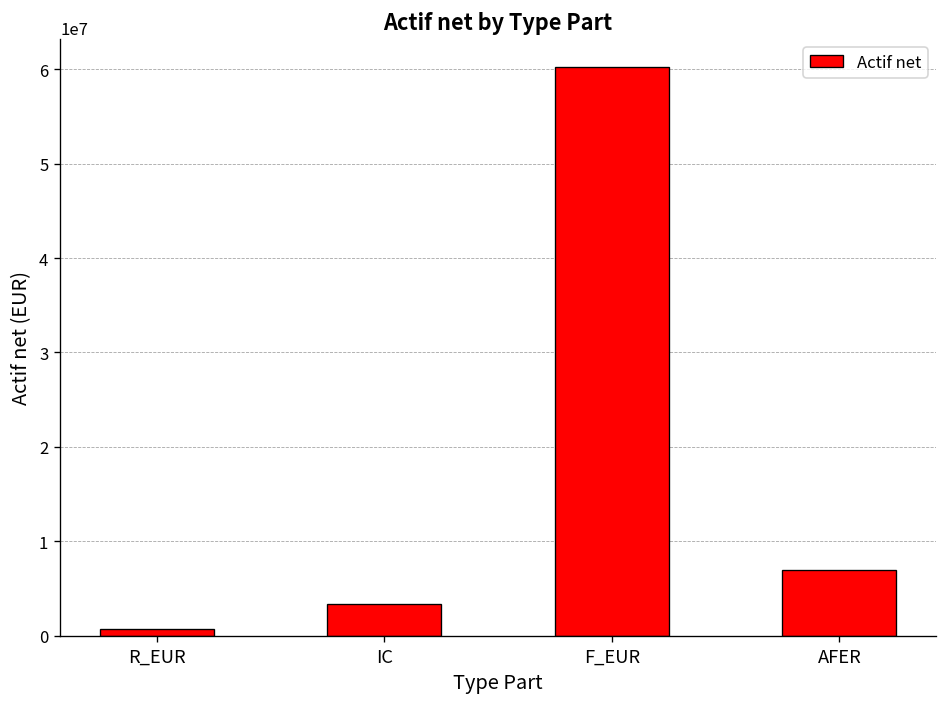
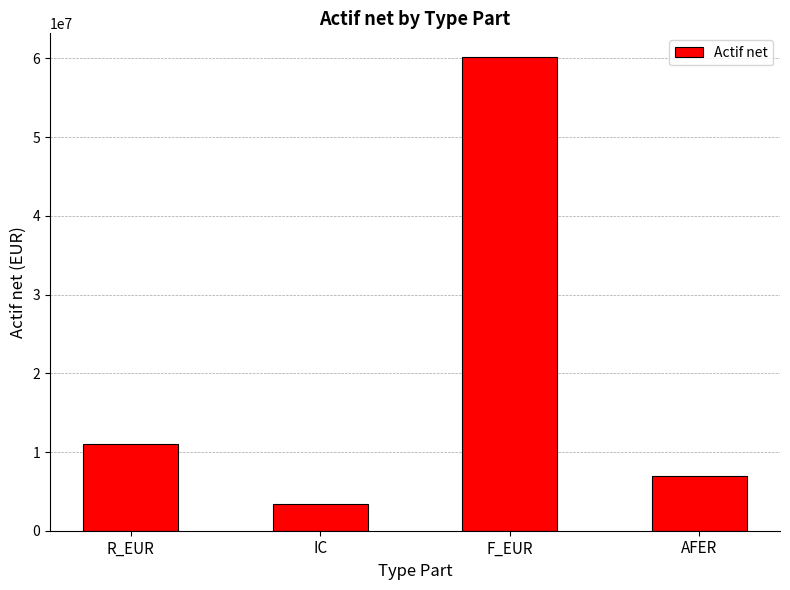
R_EUR: 1000000 -> 11000000
